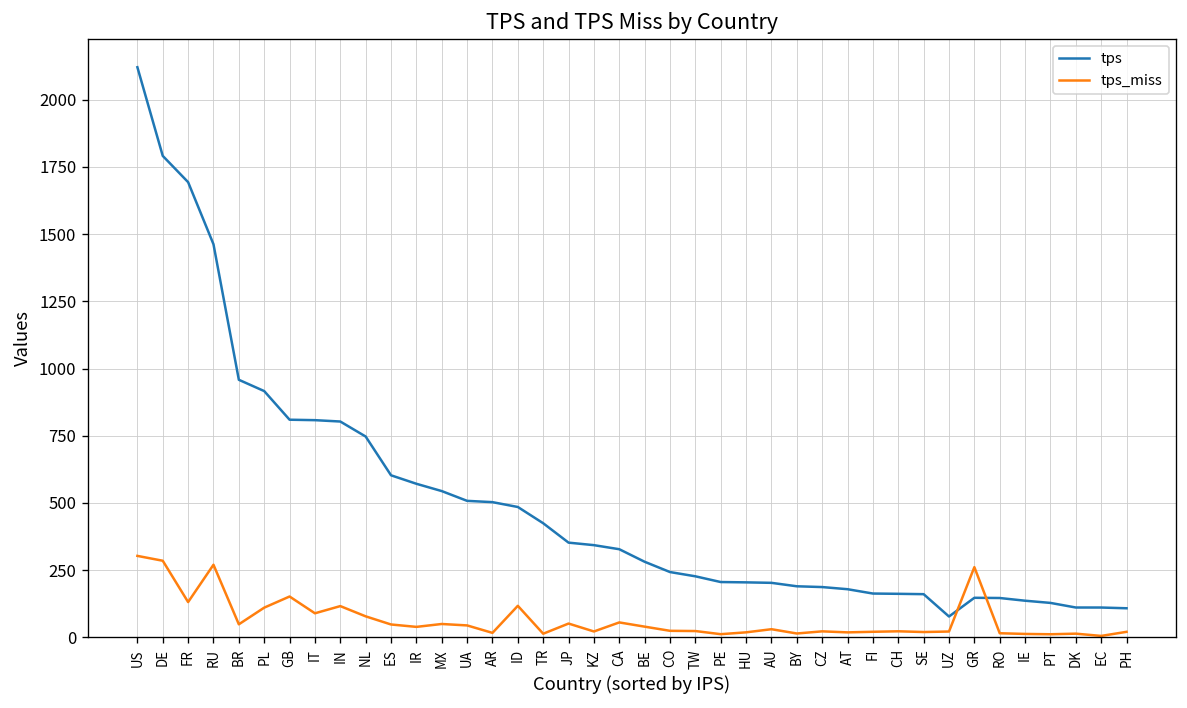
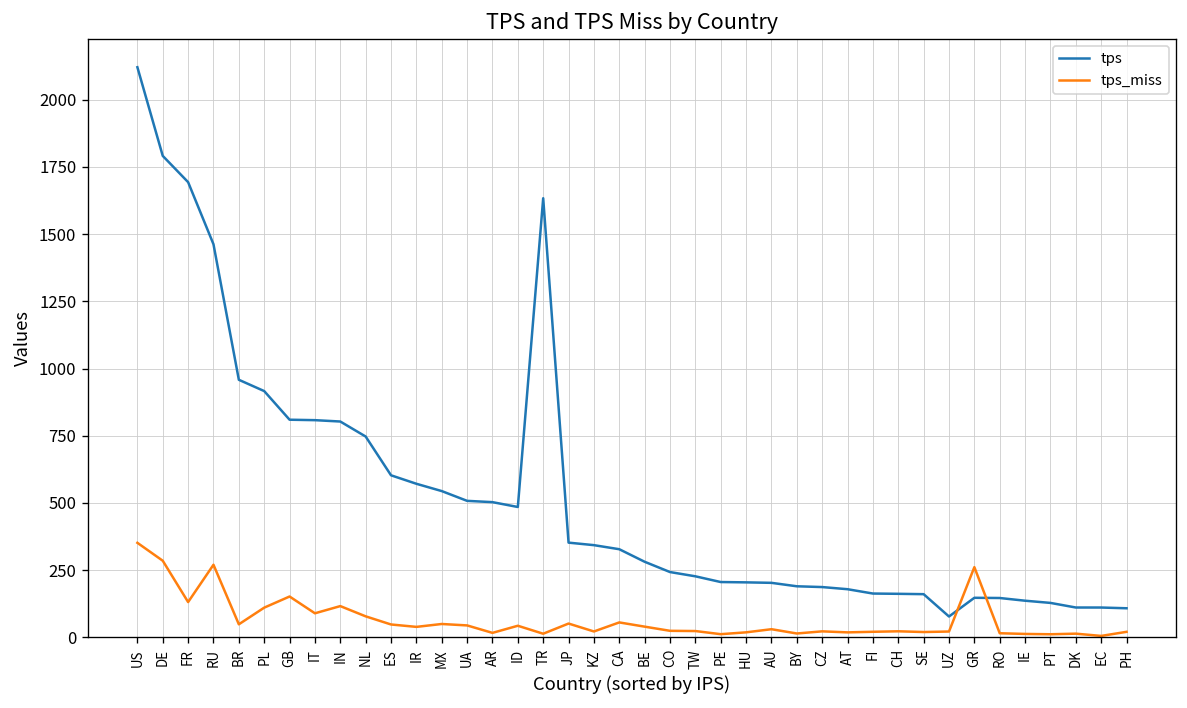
tps_miss, US: 300 -> 350
tps_miss, ID: 120 -> 40
tps, TR: 420 -> 1630
